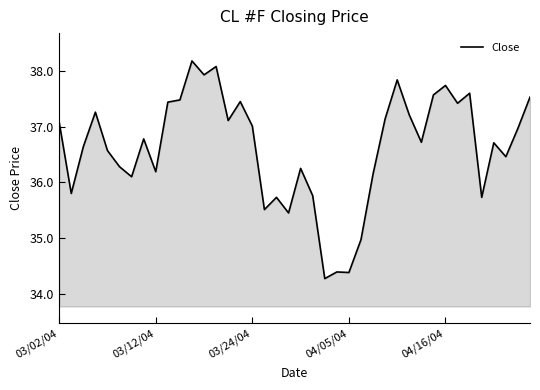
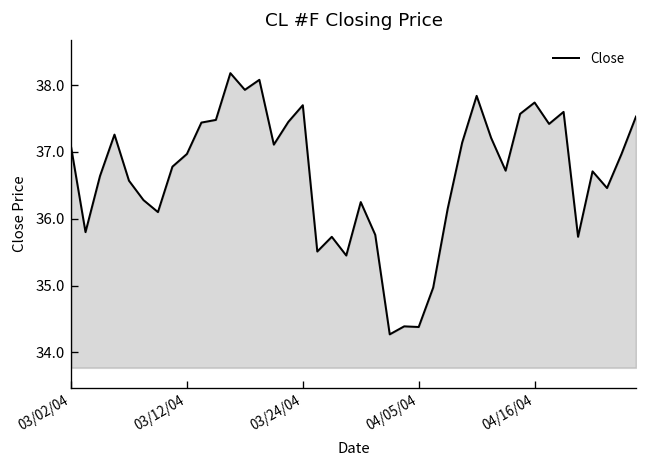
03/12/04: 36.2 -> 37.0
03/24/04: 37.0 -> 37.7
